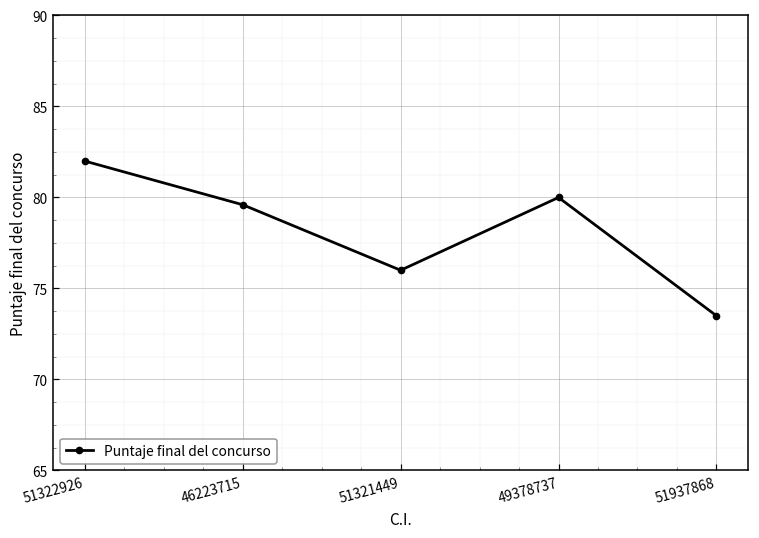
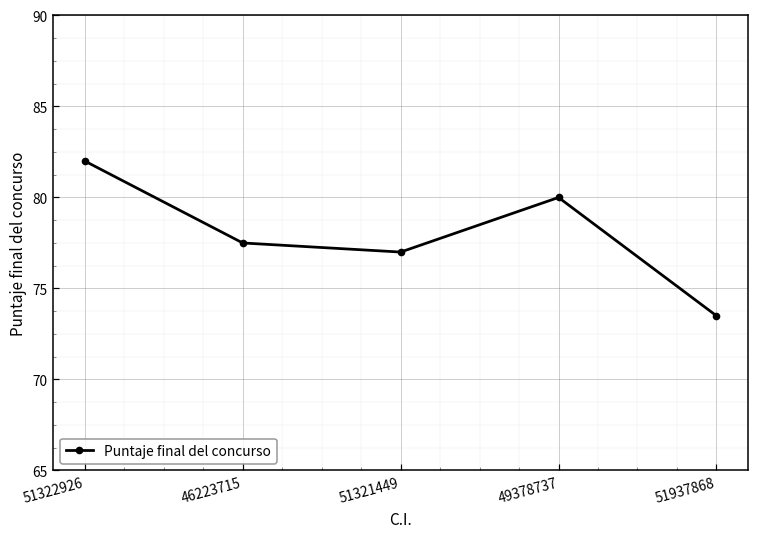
46223715: 79.6 -> 77.5
51321449: 76 -> 77
